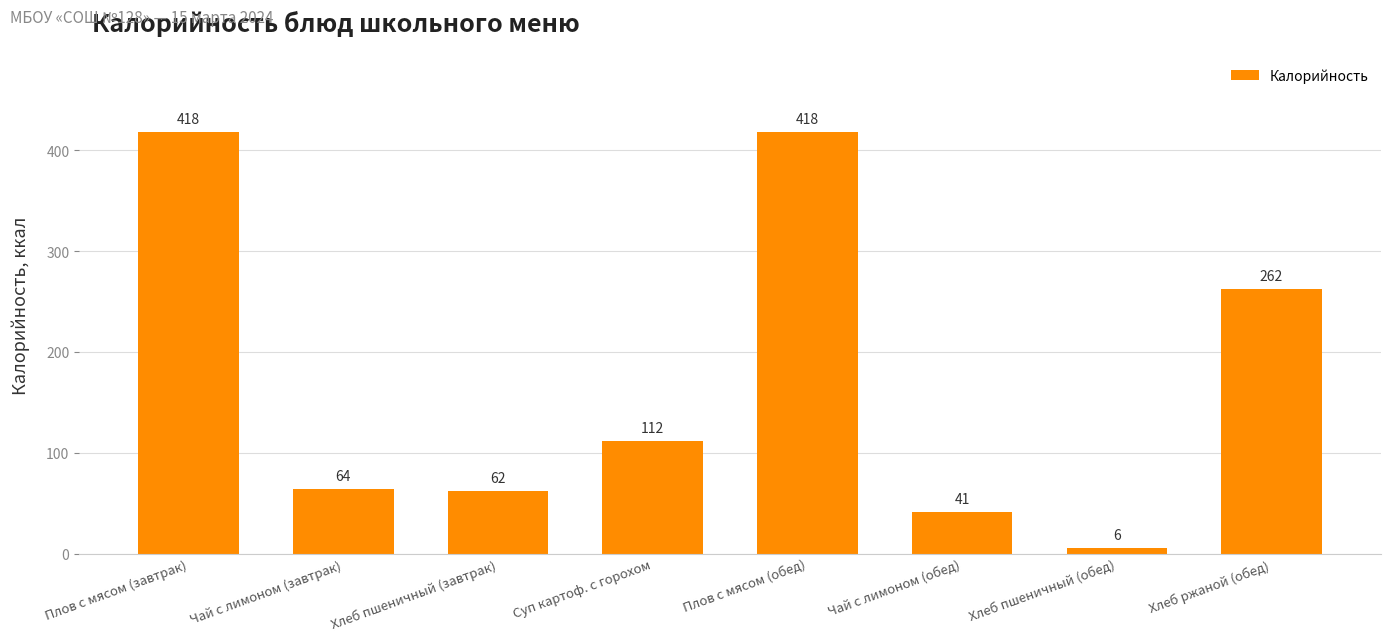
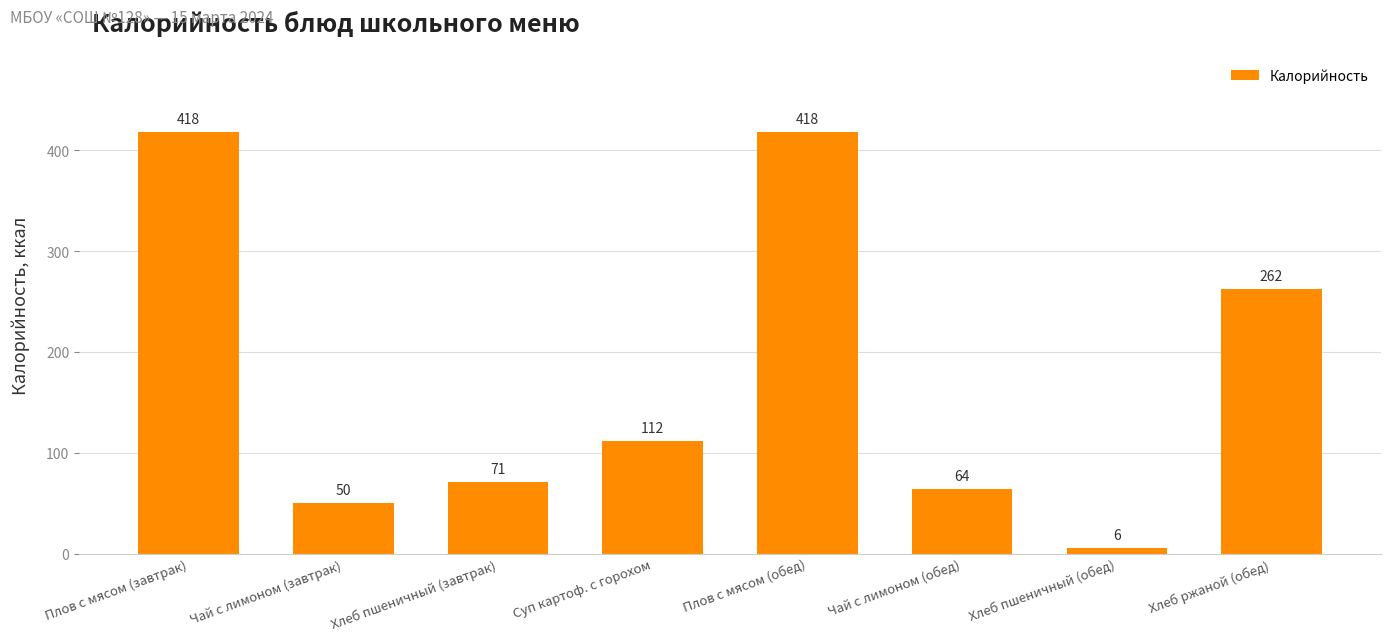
Чай с лимоном (завтрак): 64 -> 50
Хлеб пшеничный (завтрак): 62 -> 71
Чай с лимоном (обед): 41 -> 64
